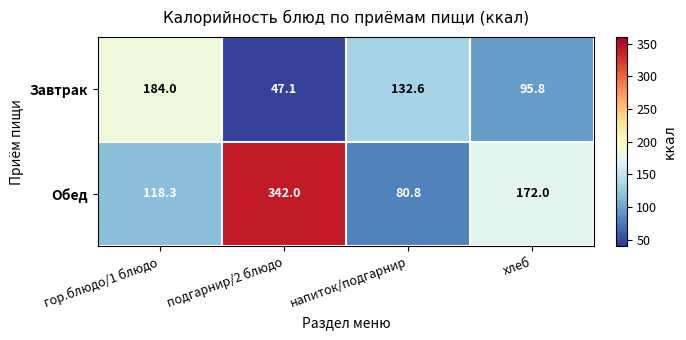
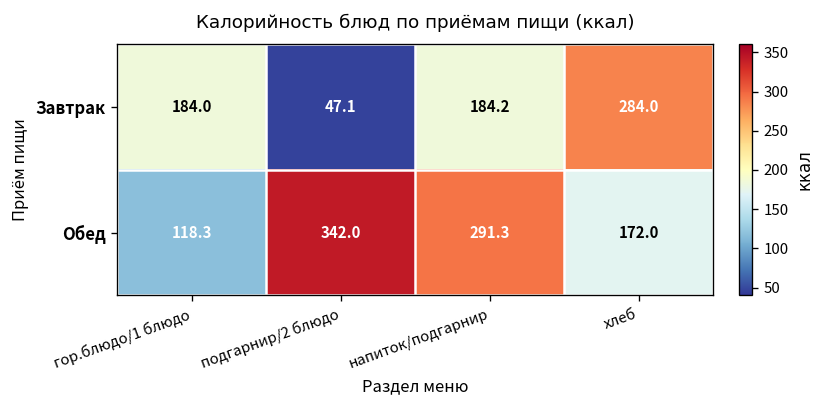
Завтрак, напиток/подгарнир: 132.6 -> 184.2
Завтрак, хлеб: 95.8 -> 284.0
Обед, напиток/подгарнир: 80.8 -> 291.3
